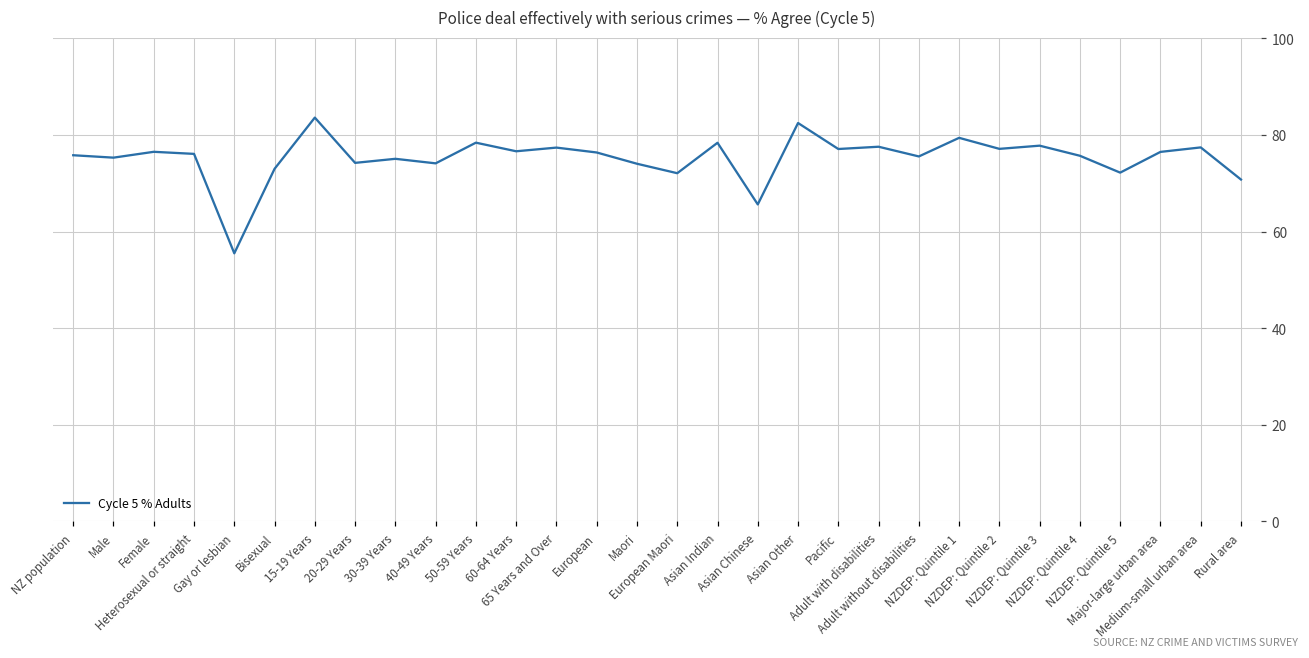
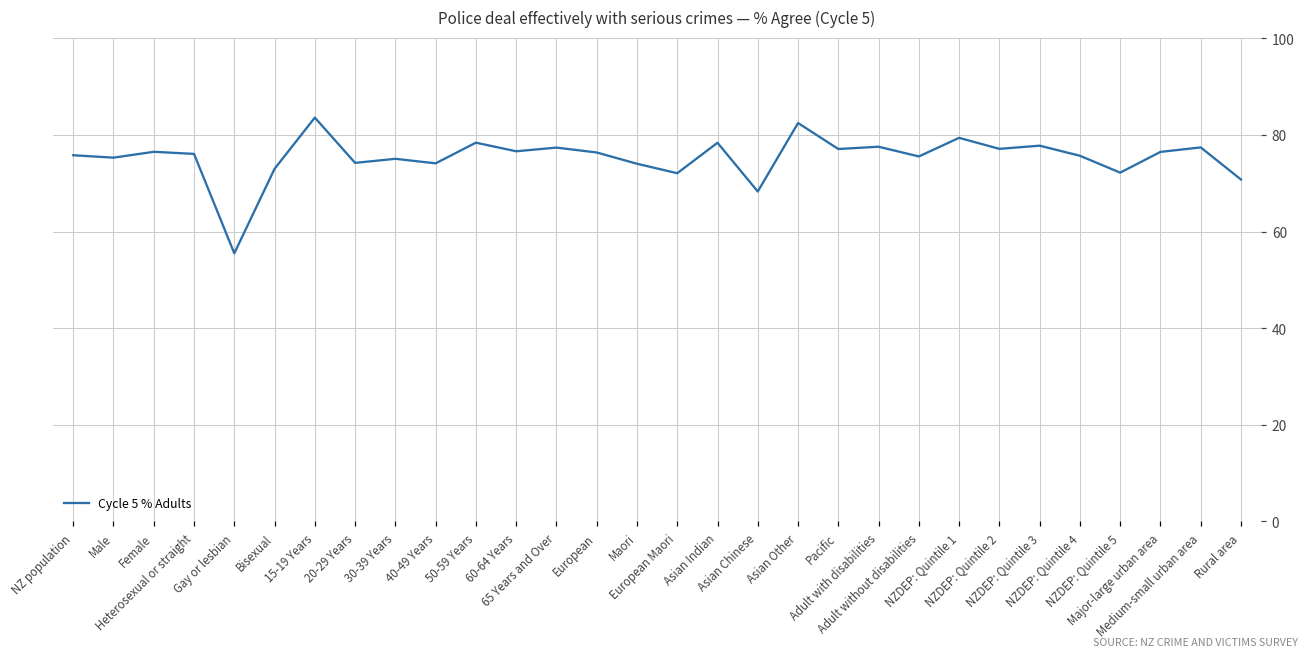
Asian Chinese: 66 -> 68
